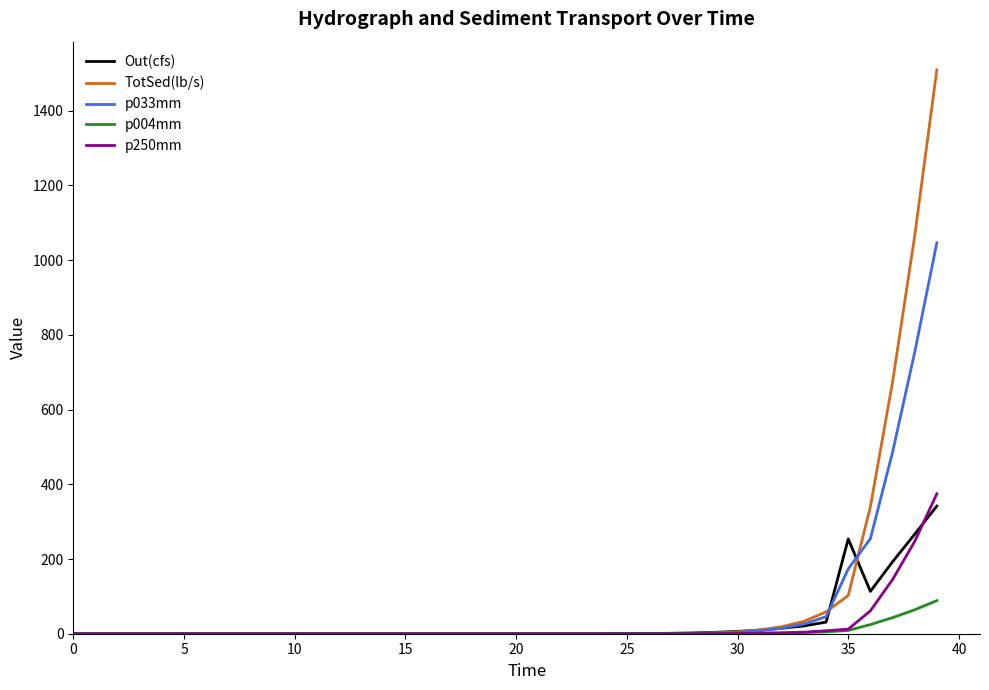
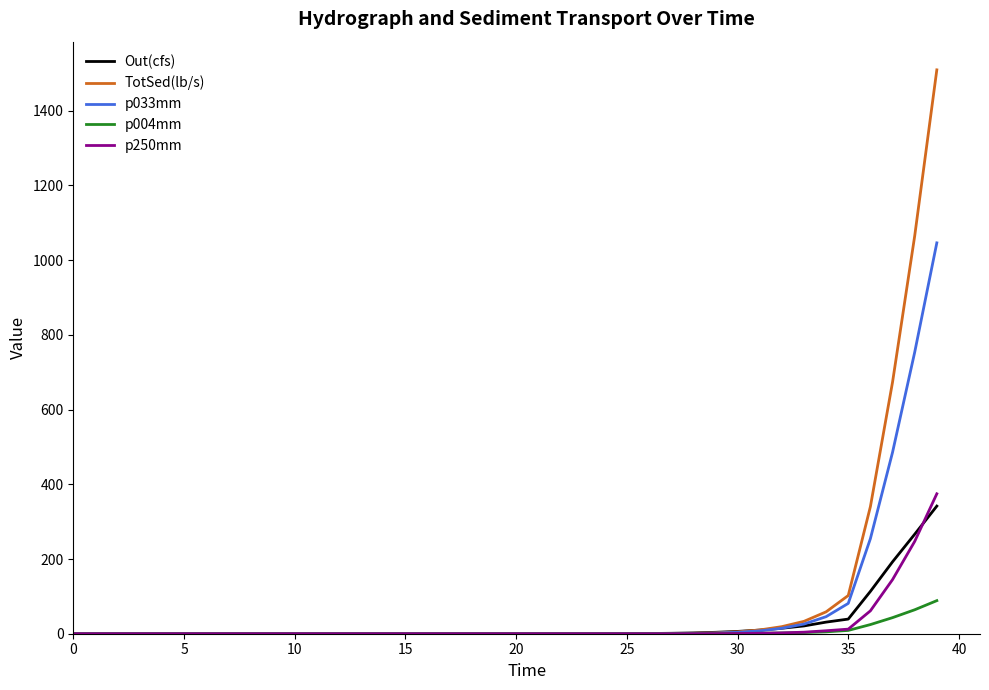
Out(cfs), 35: 250 -> 40
p033mm, 35: 170 -> 80
